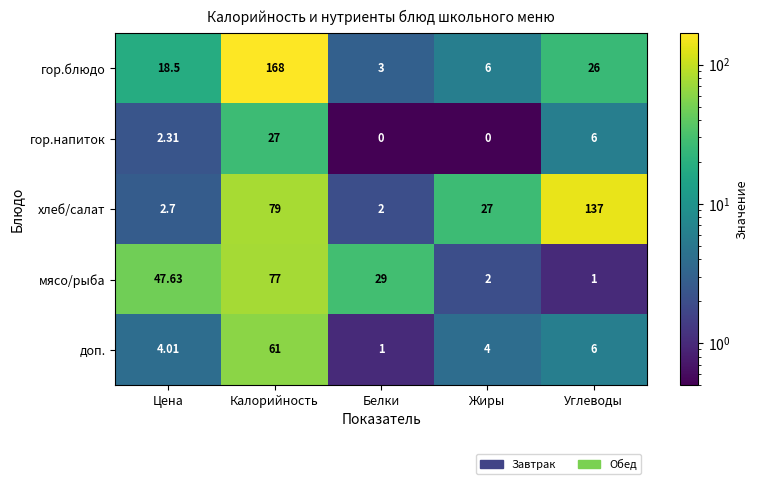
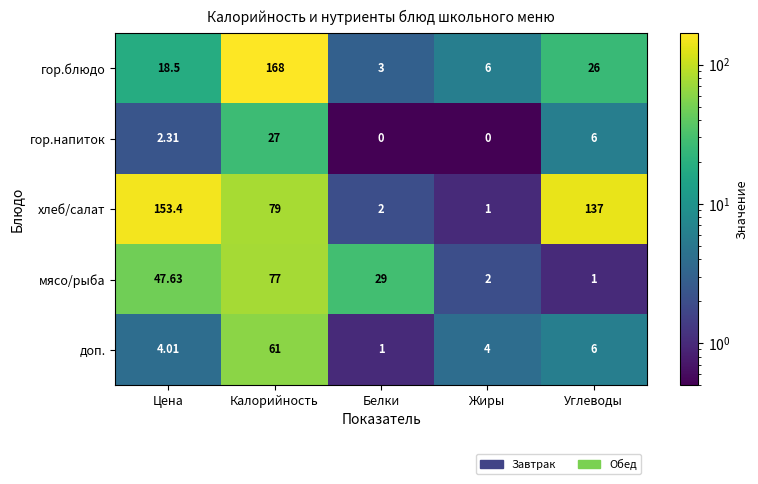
хлеб/салат, Цена: 2.7 -> 153.4
хлеб/салат, Жиры: 27 -> 1
